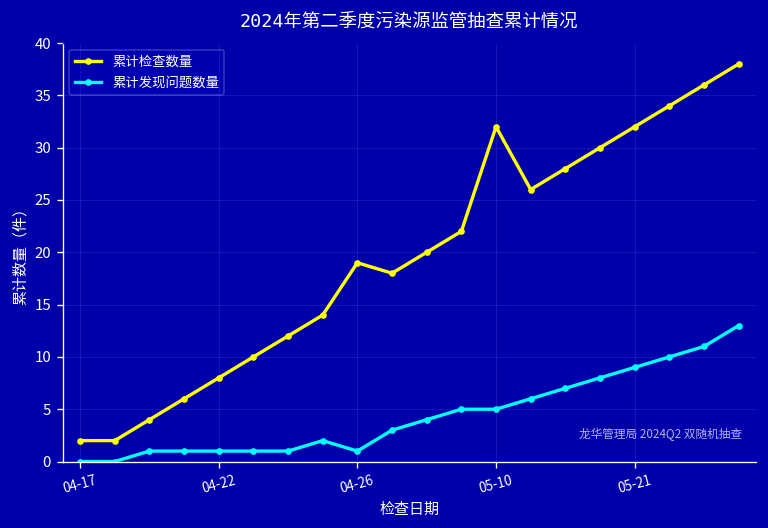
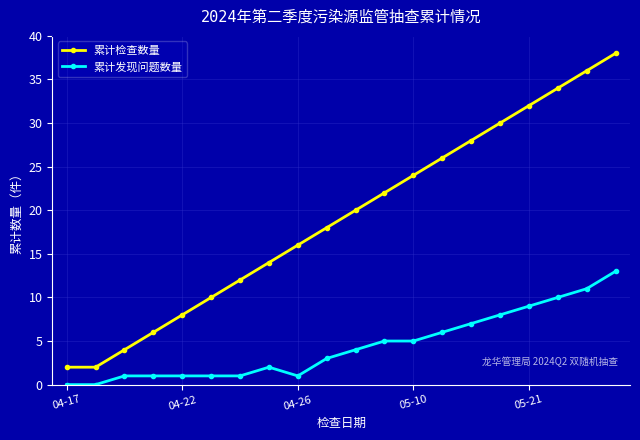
累计检查数量, 04-26: 19 -> 16
累计检查数量, 05-10: 32 -> 24
